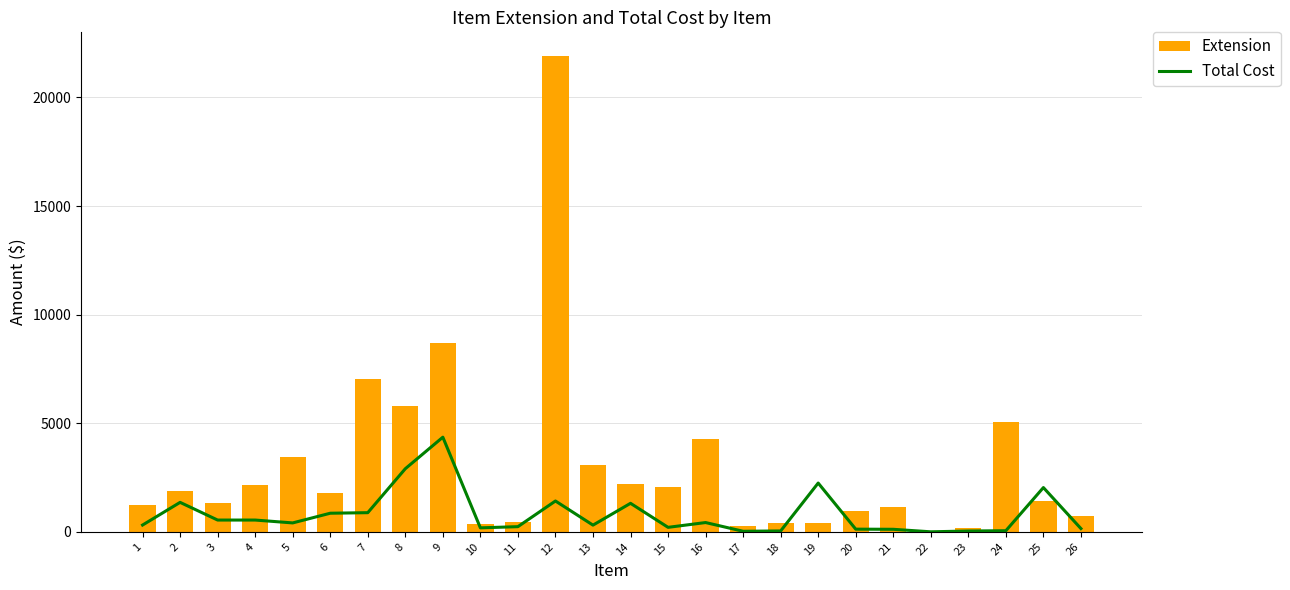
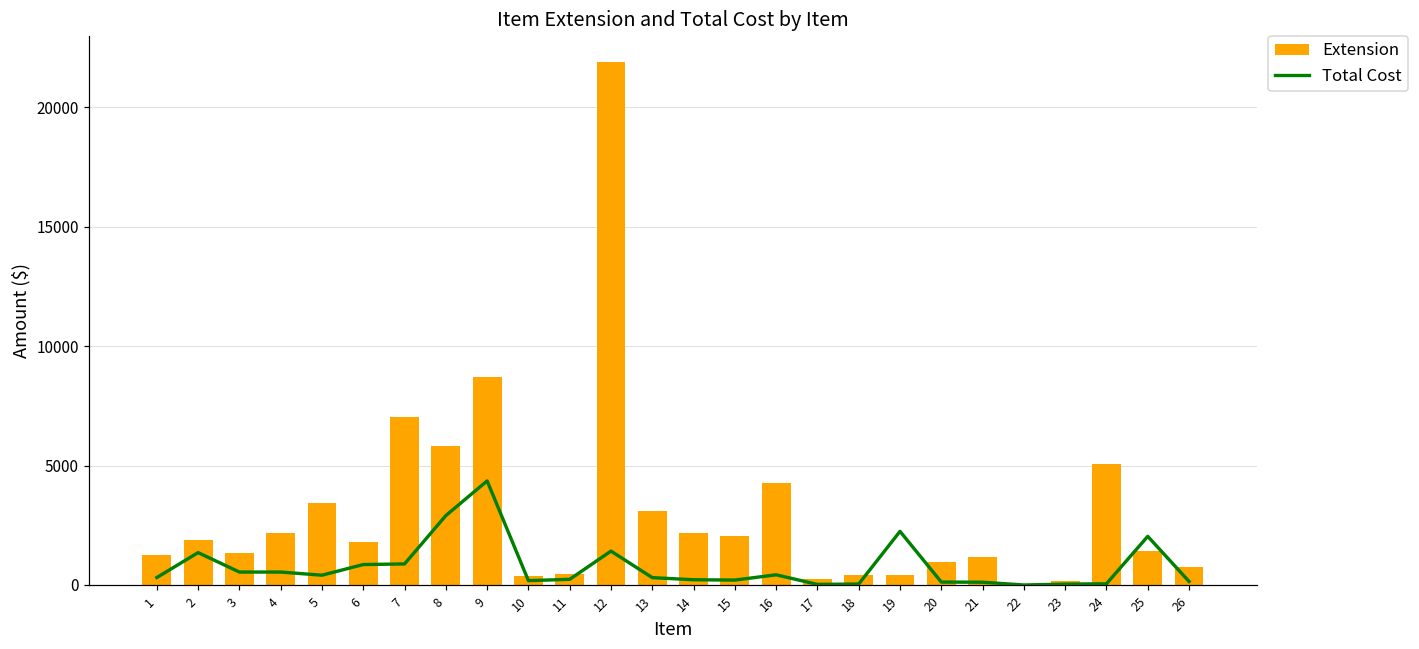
Total Cost, 14: 1300 -> 200
